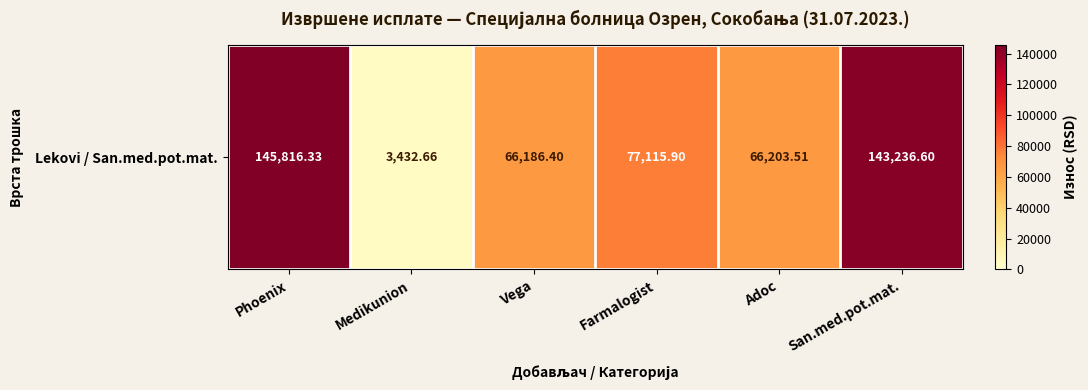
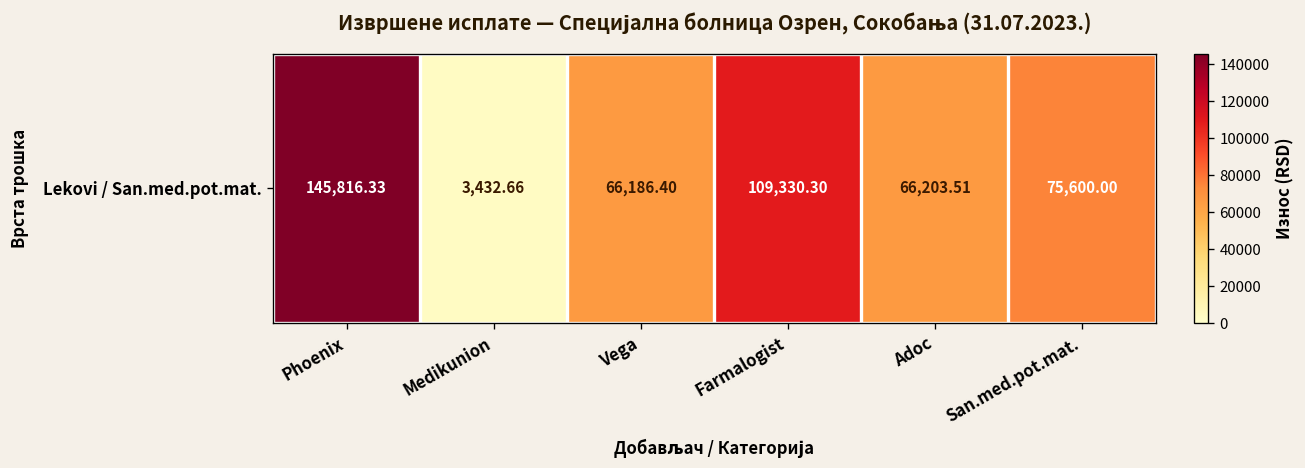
Lekovi / San.med.pot.mat., Farmalogist: 77,115.90 -> 109,330.30
Lekovi / San.med.pot.mat., San.med.pot.mat.: 143,236.60 -> 75,600.00
